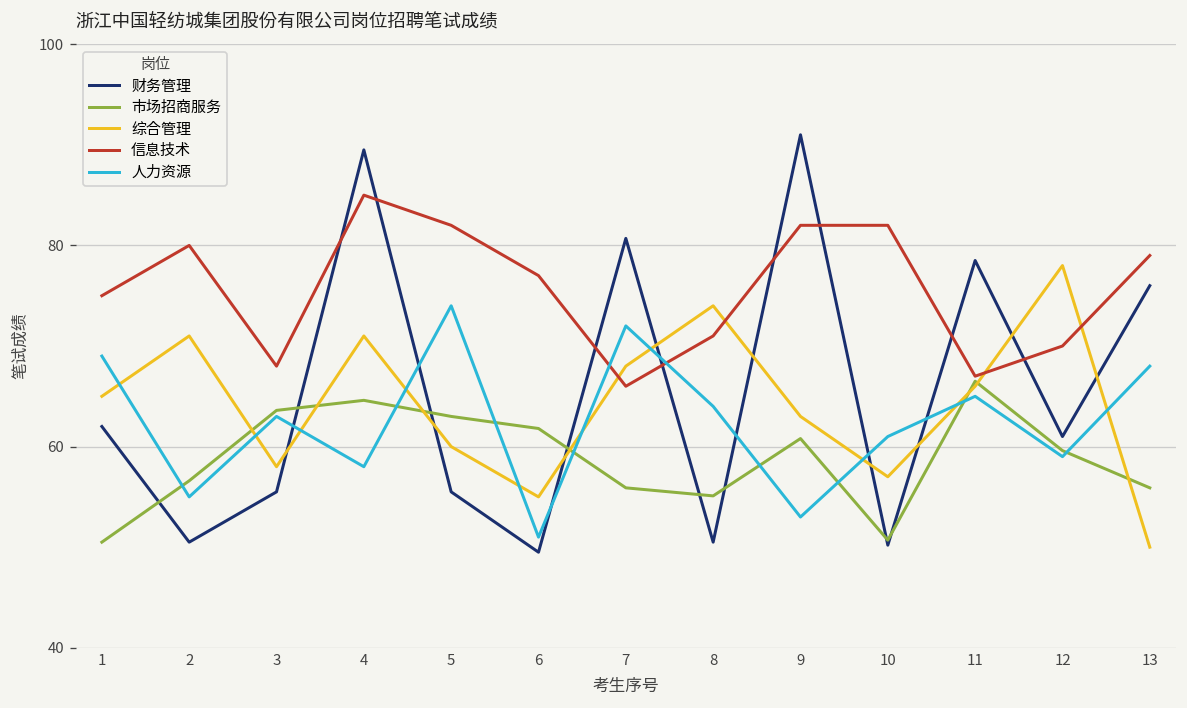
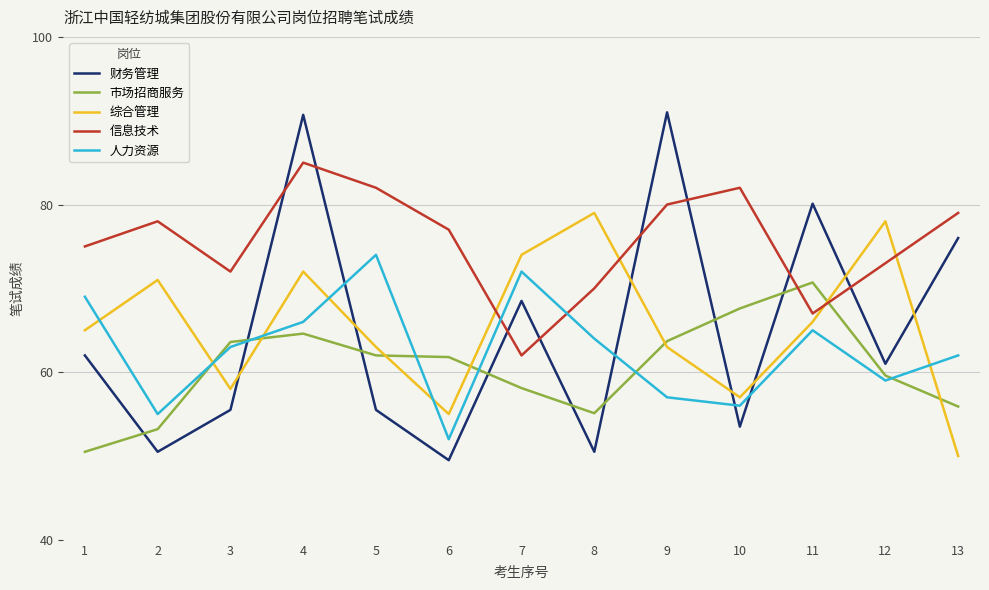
市场招商服务, 2: 57 -> 53
信息技术, 2: 80 -> 78
信息技术, 3: 68 -> 72
财务管理, 4: 90 -> 91
综合管理, 4: 71 -> 72
人力资源, 4: 58 -> 66
市场招商服务, 5: 63 -> 62
综合管理, 5: 60 -> 63
人力资源, 6: 51 -> 52
财务管理, 7: 81 -> 69
市场招商服务, 7: 56 -> 58
综合管理, 7: 68 -> 74
信息技术, 7: 66 -> 62
综合管理, 8: 74 -> 79
信息技术, 8: 71 -> 70
市场招商服务, 9: 61 -> 64
信息技术, 9: 82 -> 80
人力资源, 9: 53 -> 57
财务管理, 10: 50 -> 54
市场招商服务, 10: 51 -> 68
人力资源, 10: 61 -> 56
财务管理, 11: 79 -> 80
市场招商服务, 11: 67 -> 71
信息技术, 12: 70 -> 73
人力资源, 13: 68 -> 62
